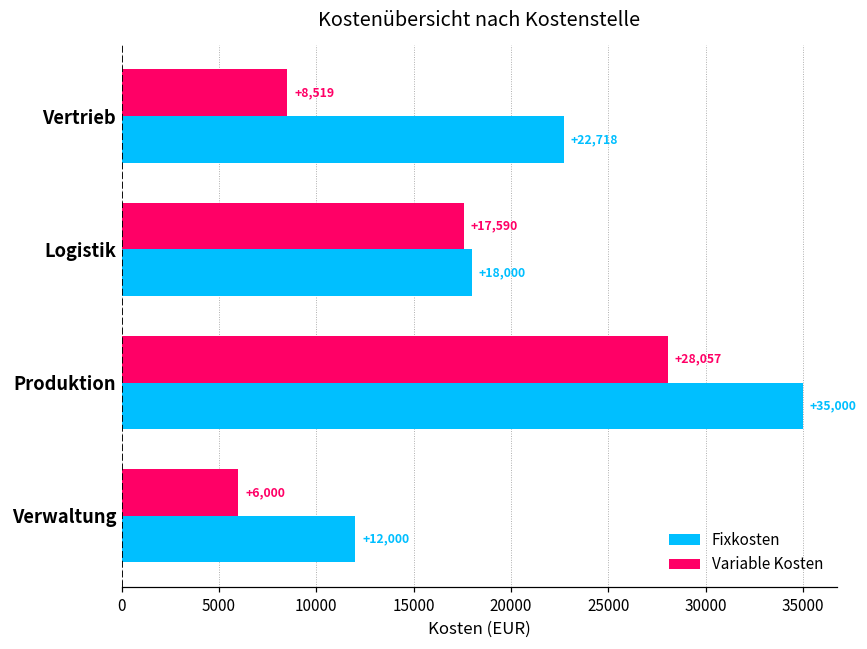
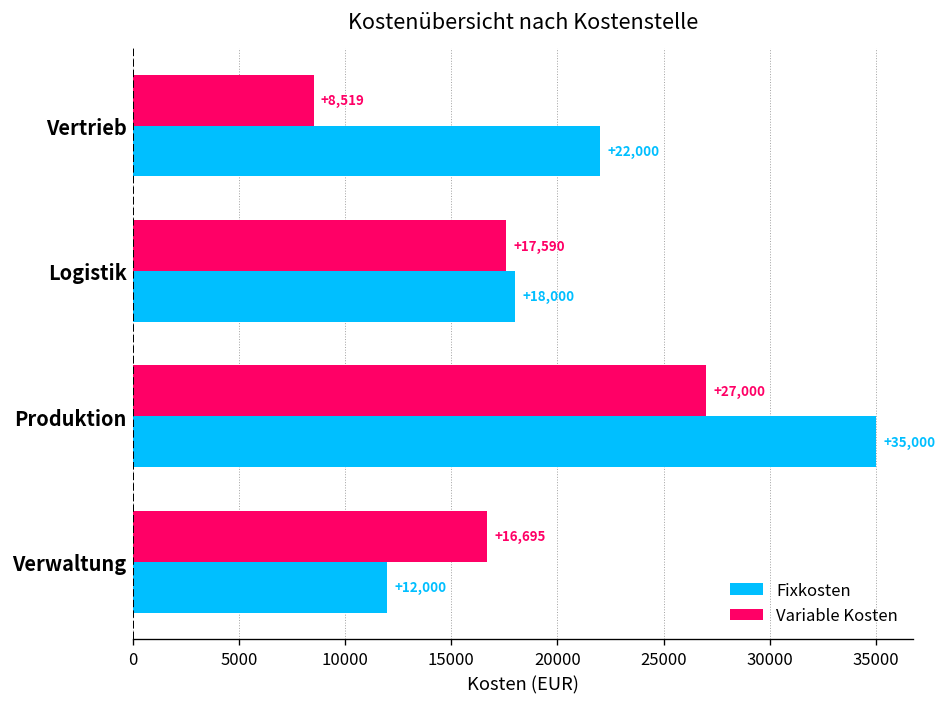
Fixkosten, Vertrieb: +22,718 -> +22,000
Variable Kosten, Produktion: +28,057 -> +27,000
Variable Kosten, Verwaltung: +6,000 -> +16,695
